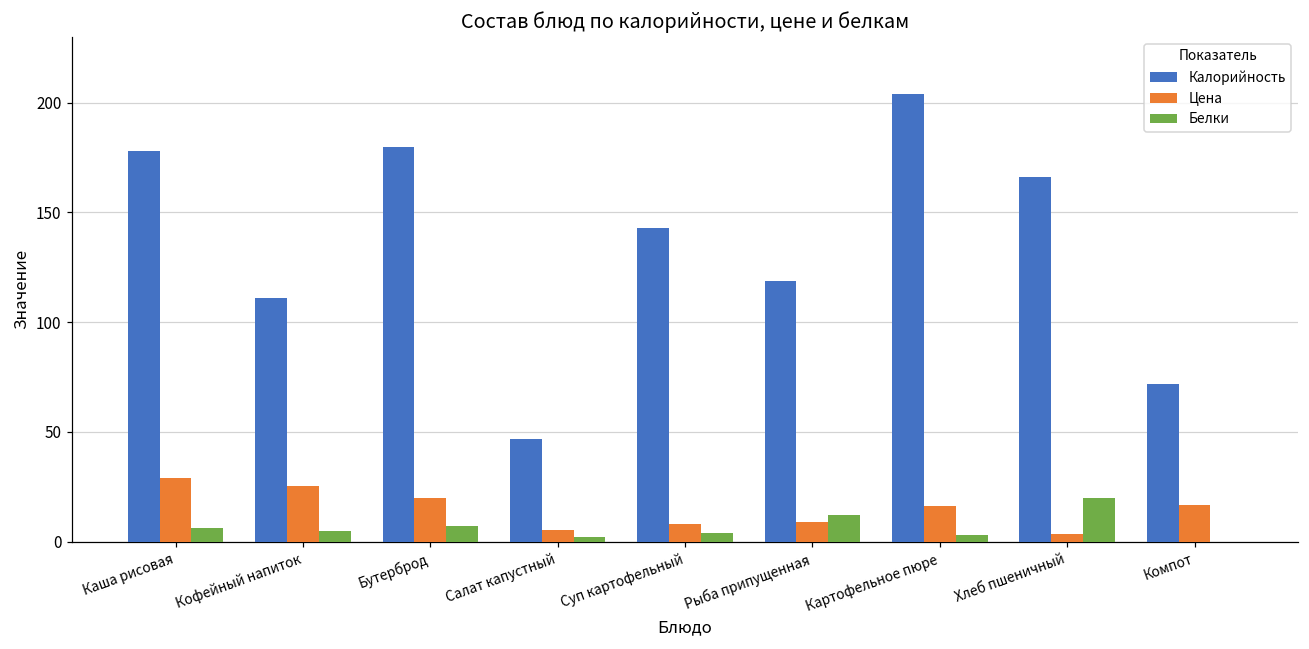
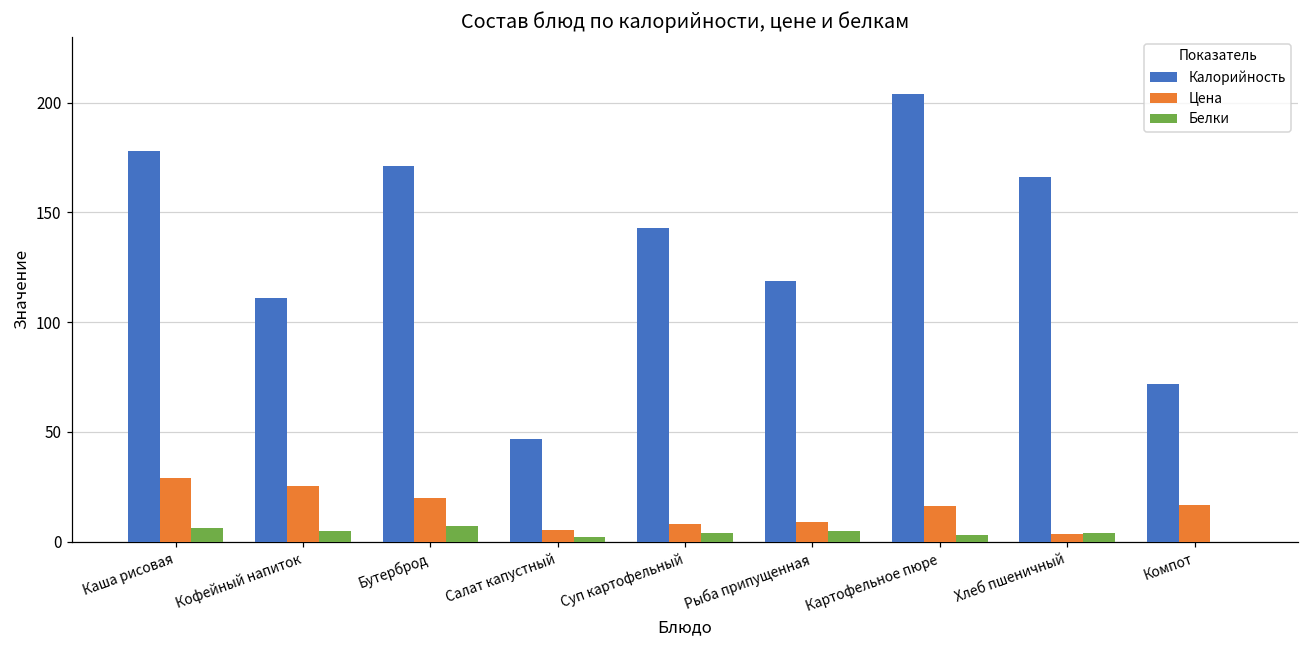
Калорийность, Бутерброд: 180 -> 171
Белки, Рыба припущенная: 12 -> 5
Белки, Хлеб пшеничный: 20 -> 4
